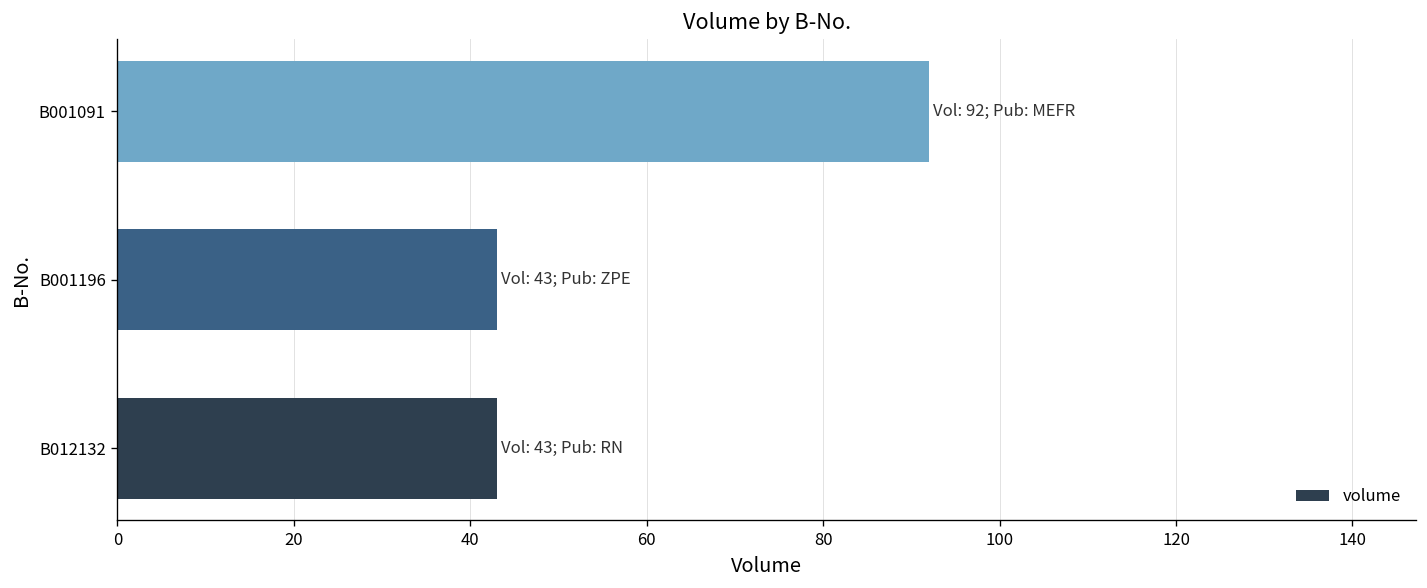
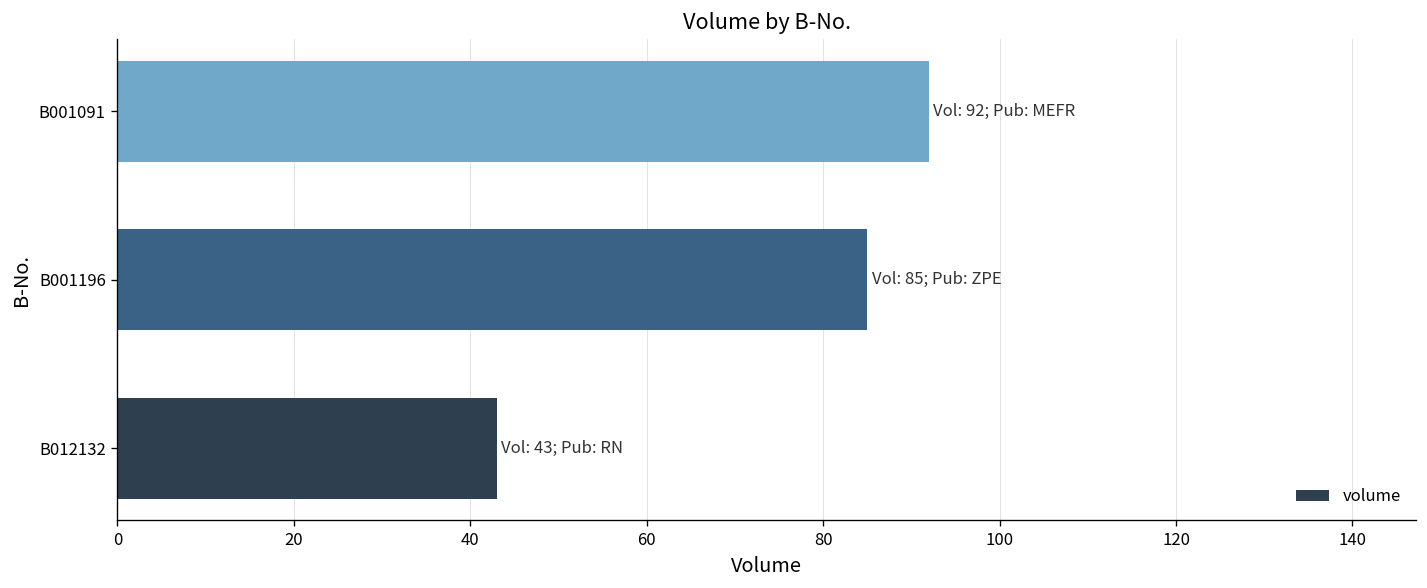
B001196: 43; -> 85;
